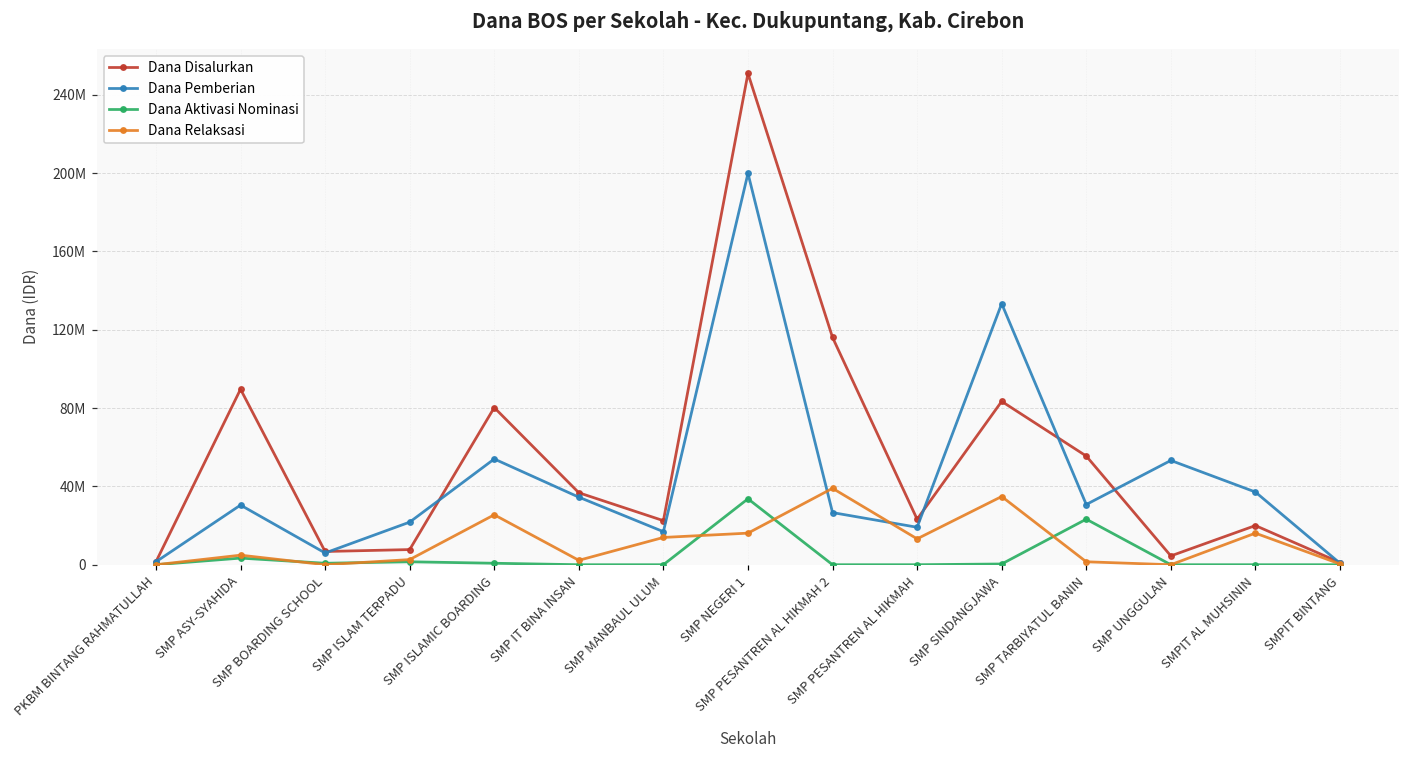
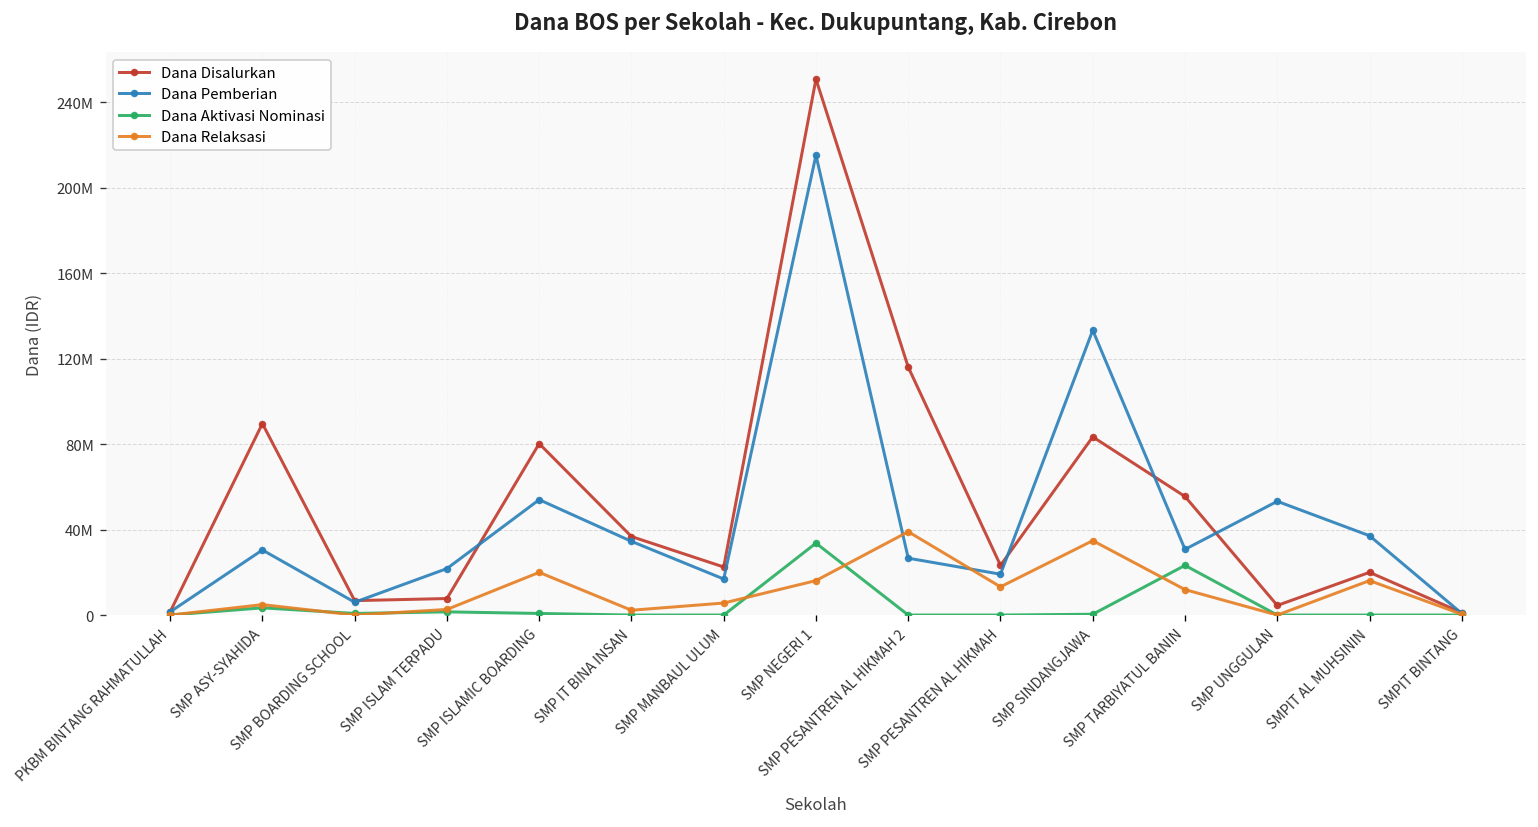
Dana Relaksasi, SMP ISLAMIC BOARDING: 26000000 -> 20000000
Dana Relaksasi, SMP MANBAUL ULUM: 14000000 -> 6000000
Dana Pemberian, SMP NEGERI 1: 200000000 -> 215000000
Dana Relaksasi, SMP TARBIYATUL BANIN: 2000000 -> 12000000
